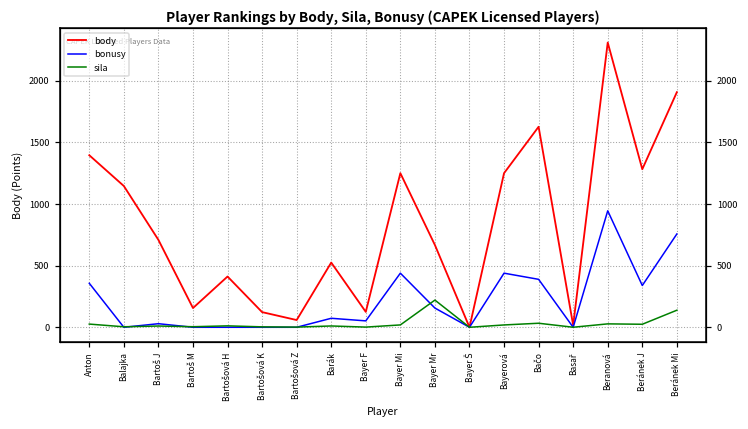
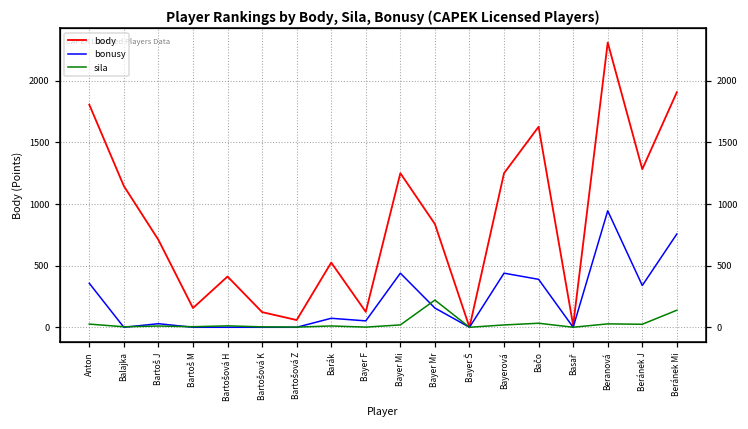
body, Anton: 1400 -> 1810
body, Bayer Mr: 670 -> 840
